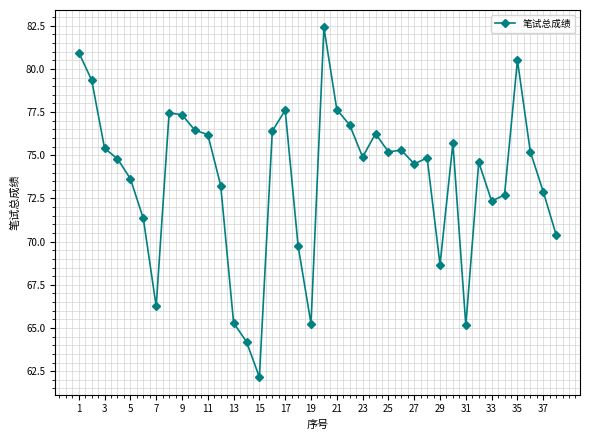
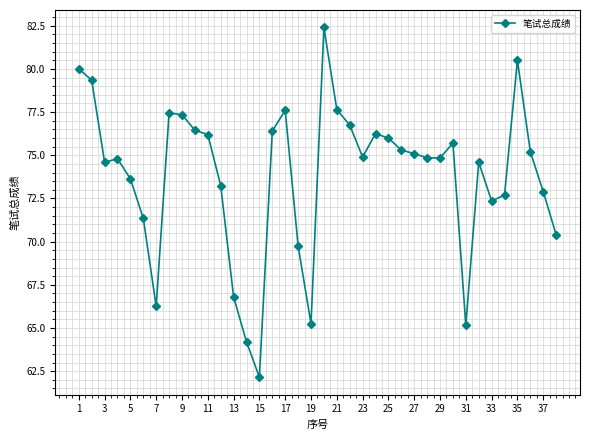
1: 81.0 -> 80.0
3: 75.4 -> 74.6
13: 65.3 -> 66.8
25: 75.2 -> 76.0
27: 74.5 -> 75.1
29: 68.7 -> 74.9
